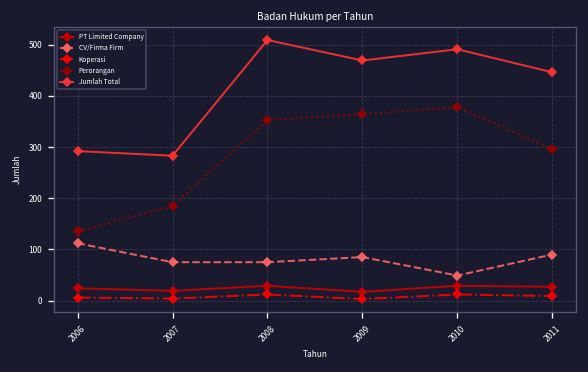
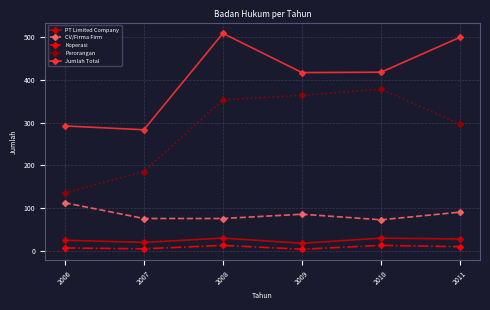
Jumlah Total, 2009: 470 -> 420
CV/Firma Firm, 2010: 50 -> 70
Jumlah Total, 2010: 490 -> 420
Jumlah Total, 2011: 450 -> 500
